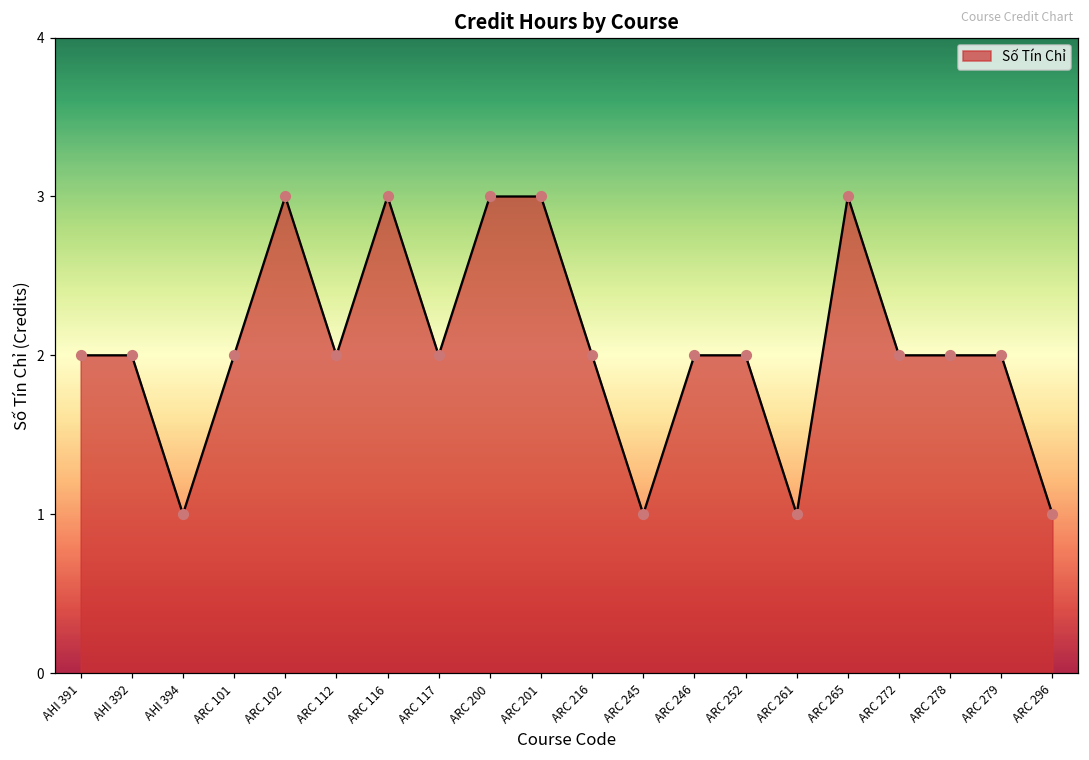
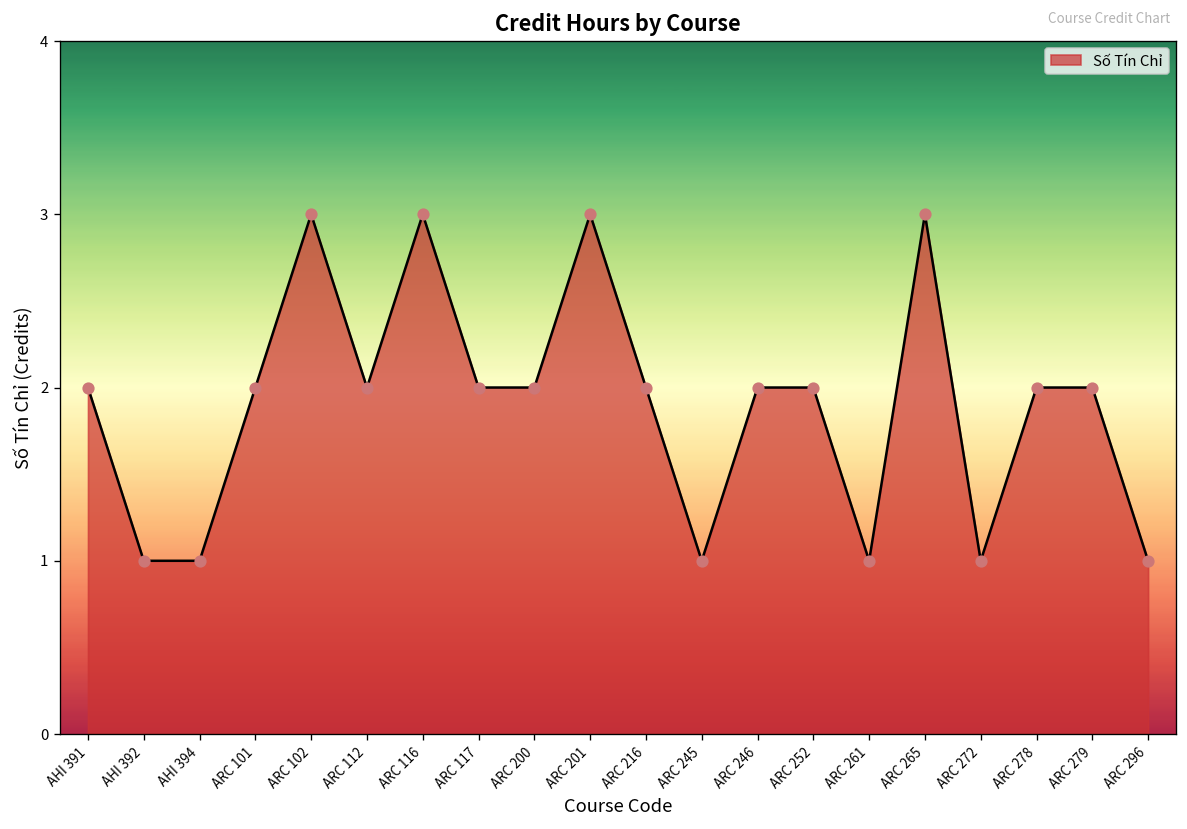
AHI 392: 2 -> 1
ARC 200: 3 -> 2
ARC 272: 2 -> 1
